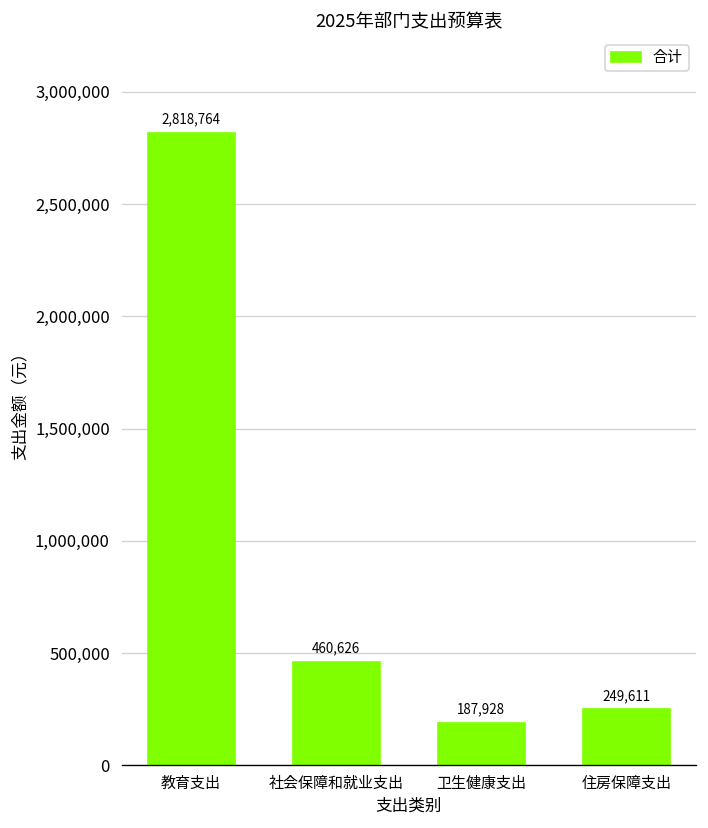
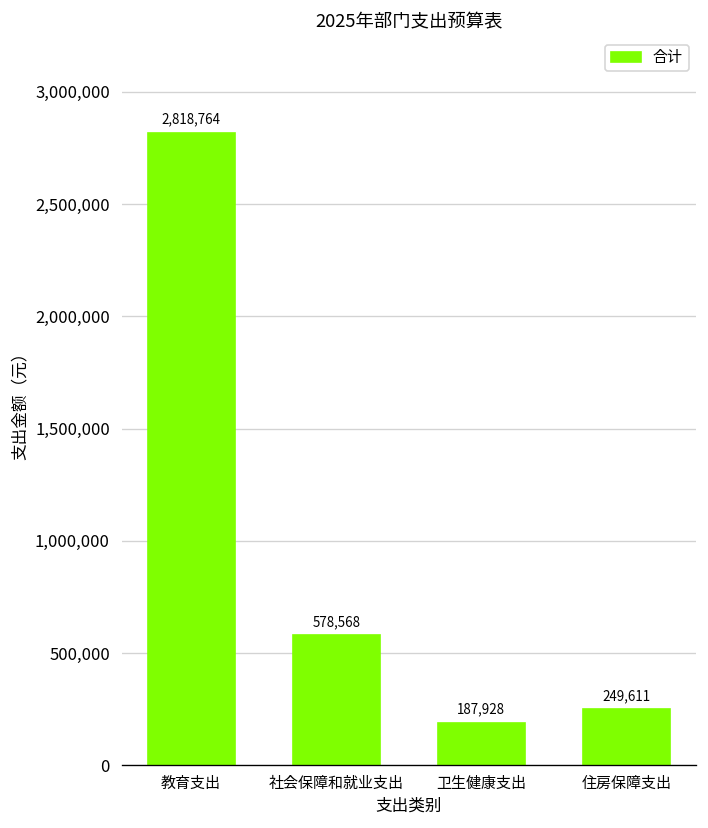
社会保障和就业支出: 460,626 -> 578,568
